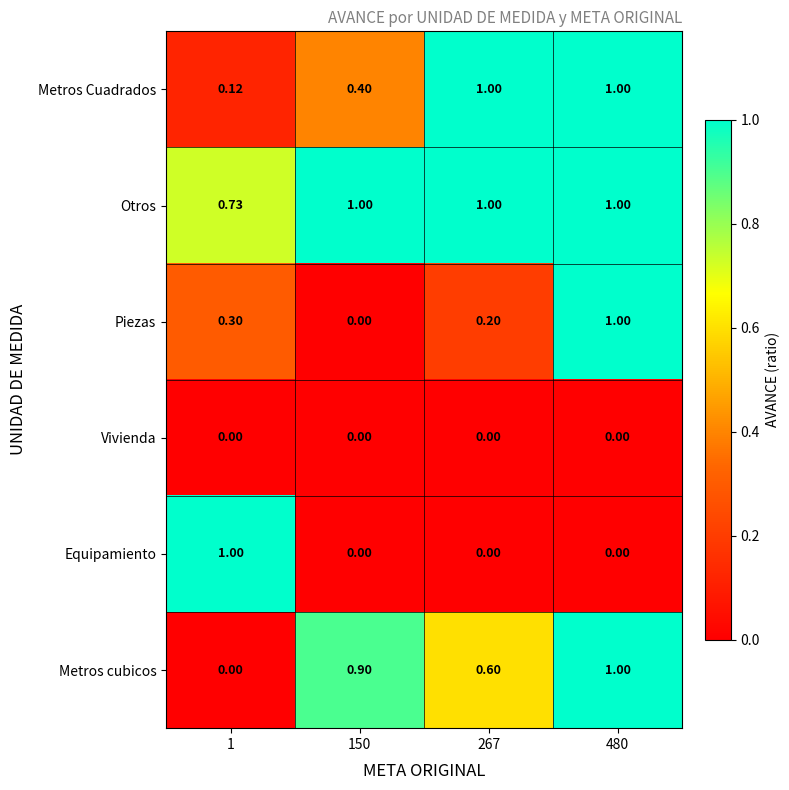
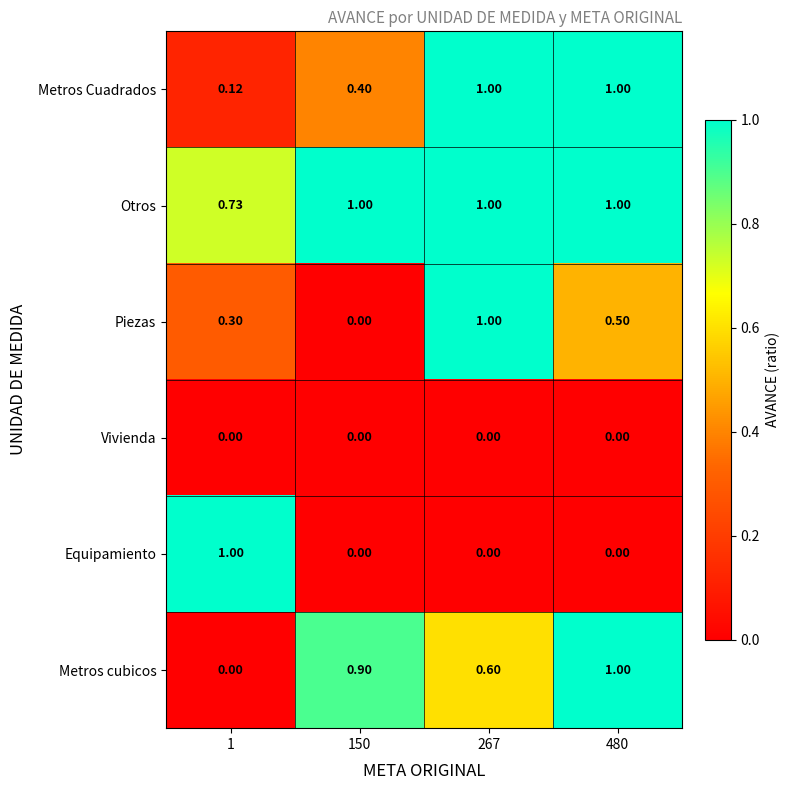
Piezas, 267: 0.20 -> 1.00
Piezas, 480: 1.00 -> 0.50
